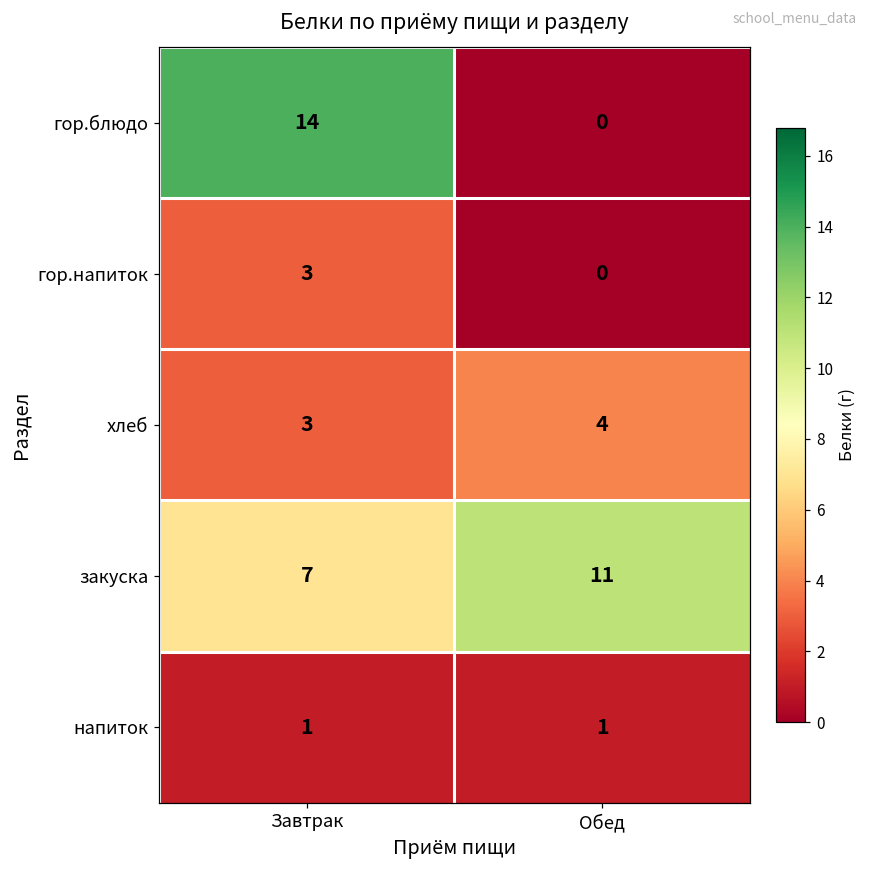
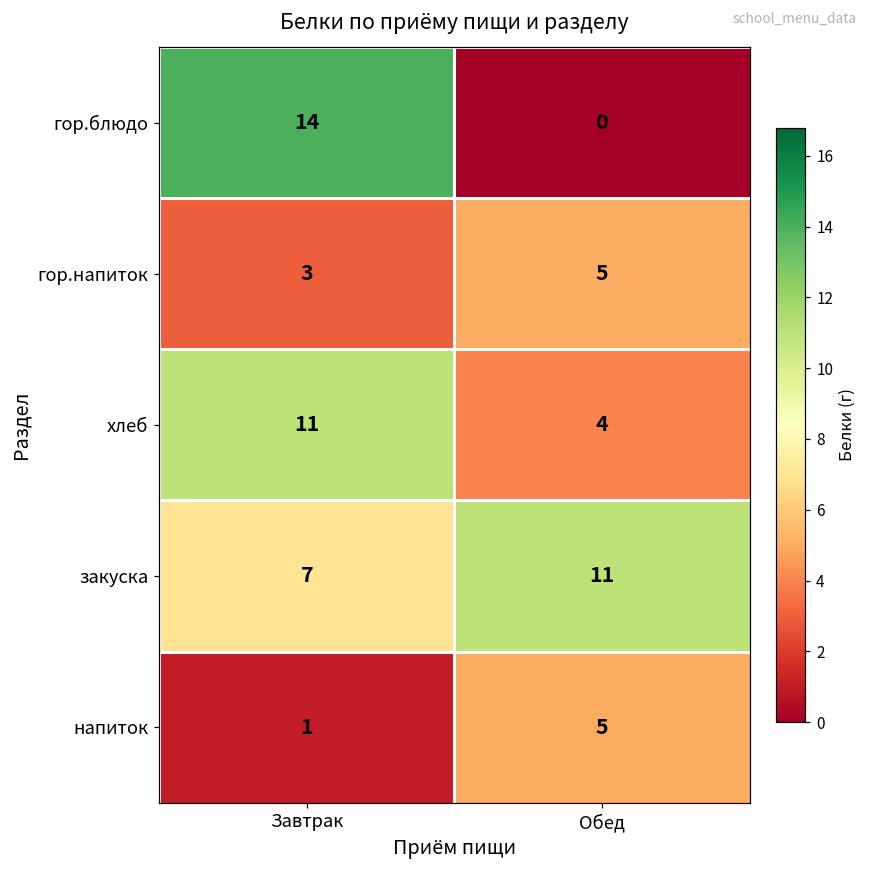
гор.напиток, Обед: 0 -> 5
хлеб, Завтрак: 3 -> 11
напиток, Обед: 1 -> 5
